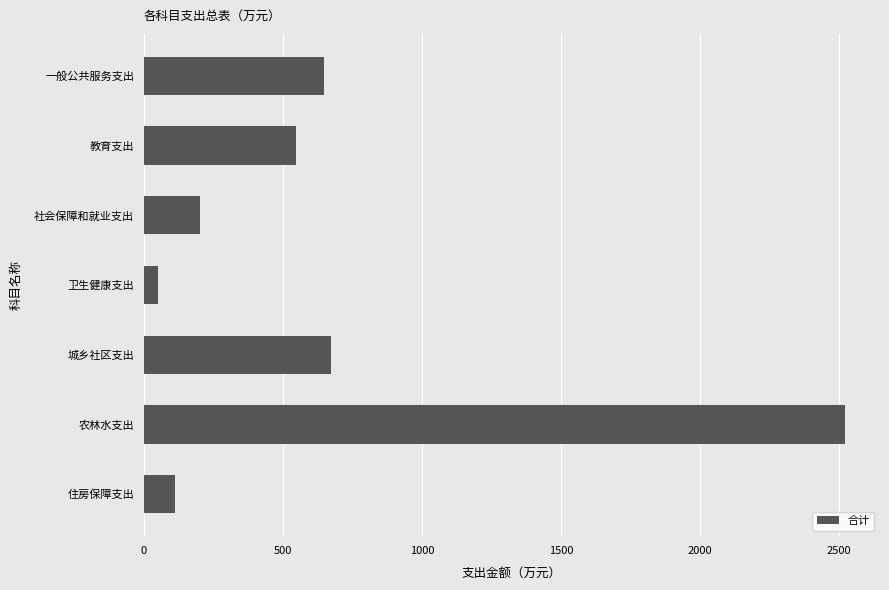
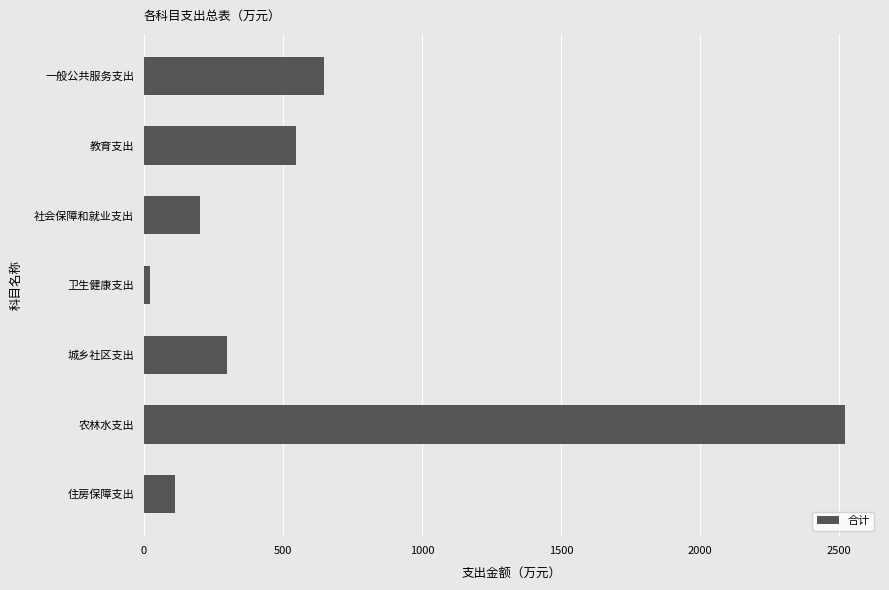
卫生健康支出: 50 -> 20
城乡社区支出: 670 -> 300
